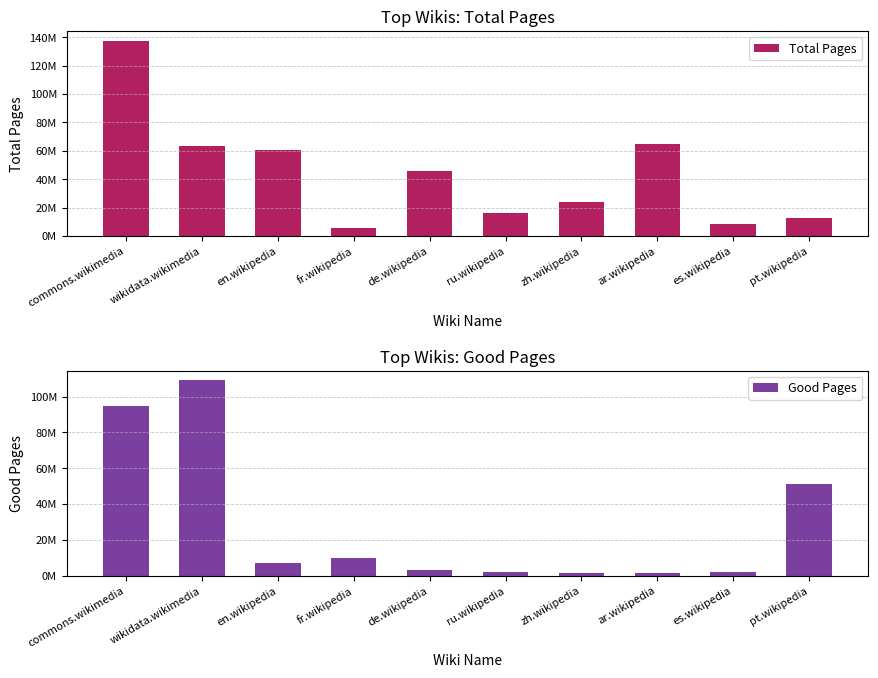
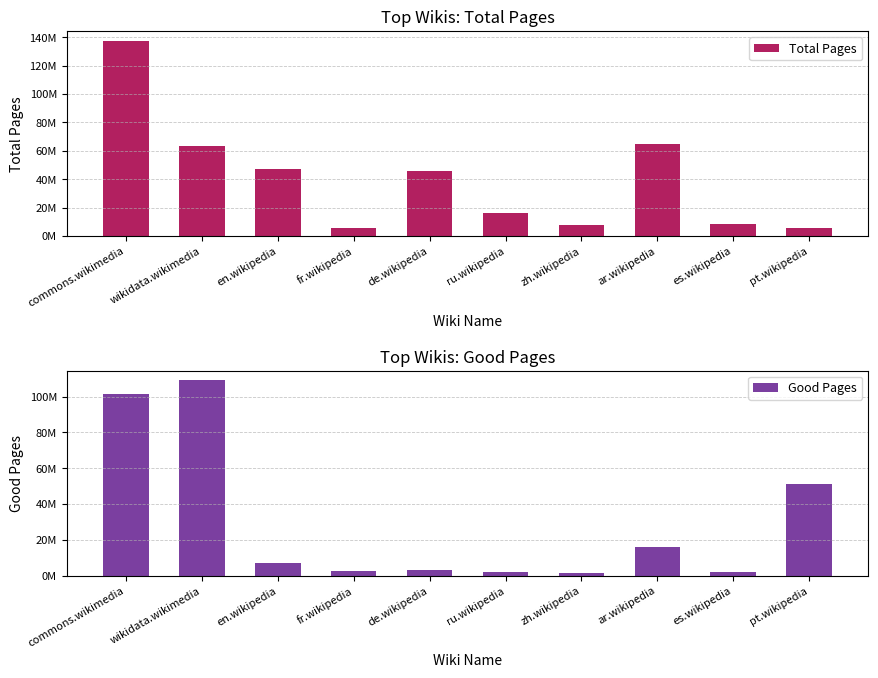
Top Wikis: Total Pages, en.wikipedia: 60000000 -> 47000000
Top Wikis: Total Pages, zh.wikipedia: 24000000 -> 8000000
Top Wikis: Total Pages, pt.wikipedia: 13000000 -> 6000000
Top Wikis: Good Pages, commons.wikimedia: 95000000 -> 102000000
Top Wikis: Good Pages, fr.wikipedia: 10000000 -> 3000000
Top Wikis: Good Pages, ar.wikipedia: 1000000 -> 16000000
